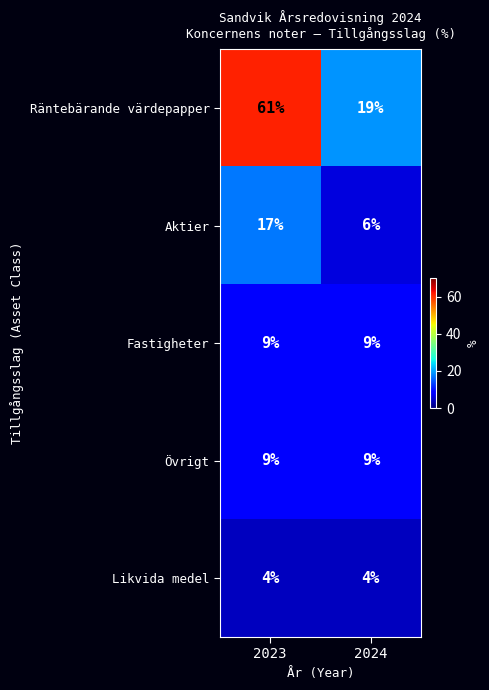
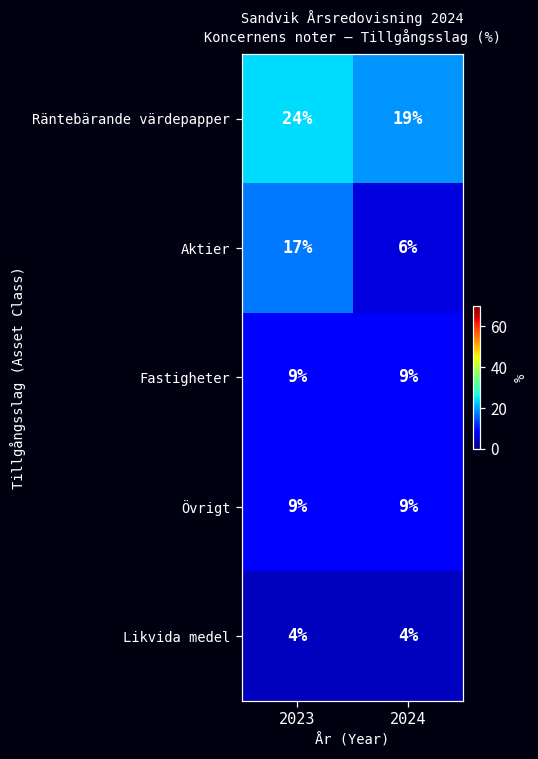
Räntebärande värdepapper, 2023: 61% -> 24%
